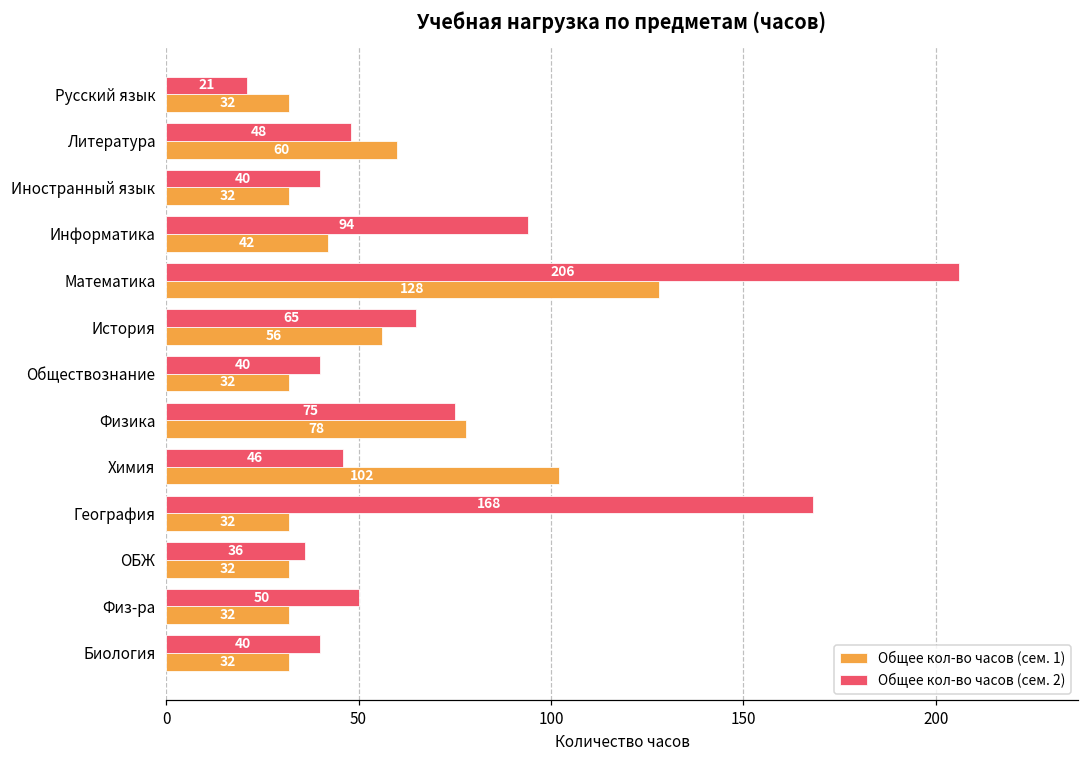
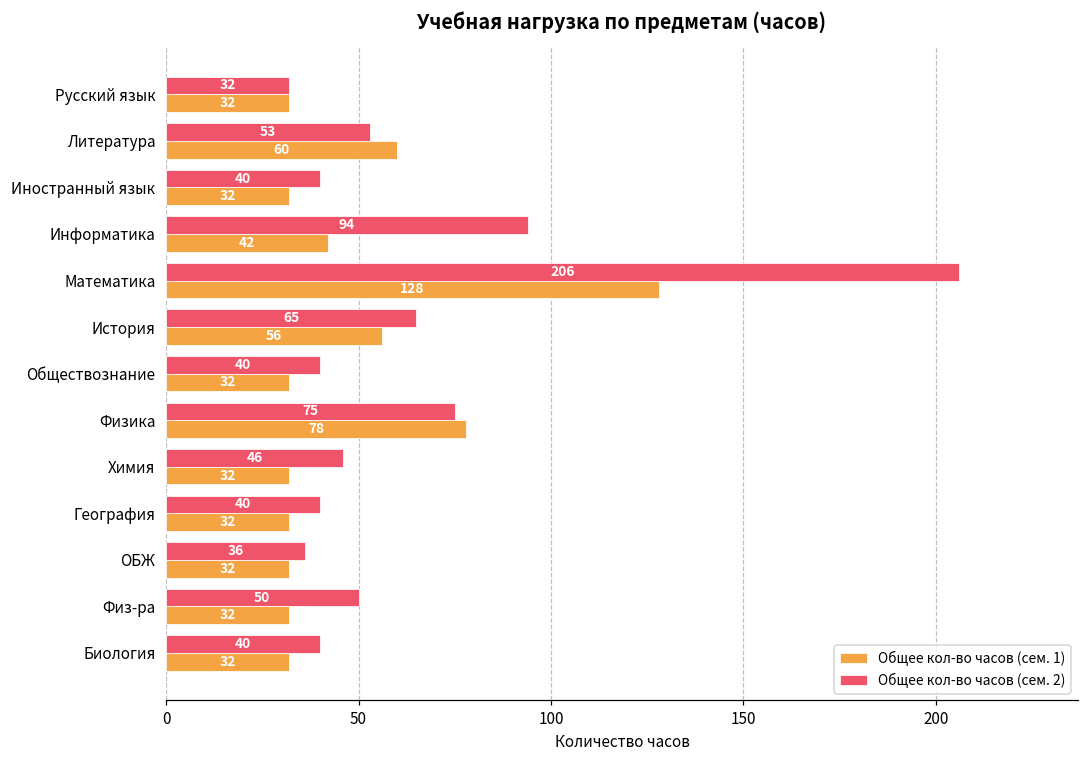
Общее кол-во часов (сем. 2), Русский язык: 21 -> 32
Общее кол-во часов (сем. 2), Литература: 48 -> 53
Общее кол-во часов (сем. 1), Химия: 102 -> 32
Общее кол-во часов (сем. 2), География: 168 -> 40
